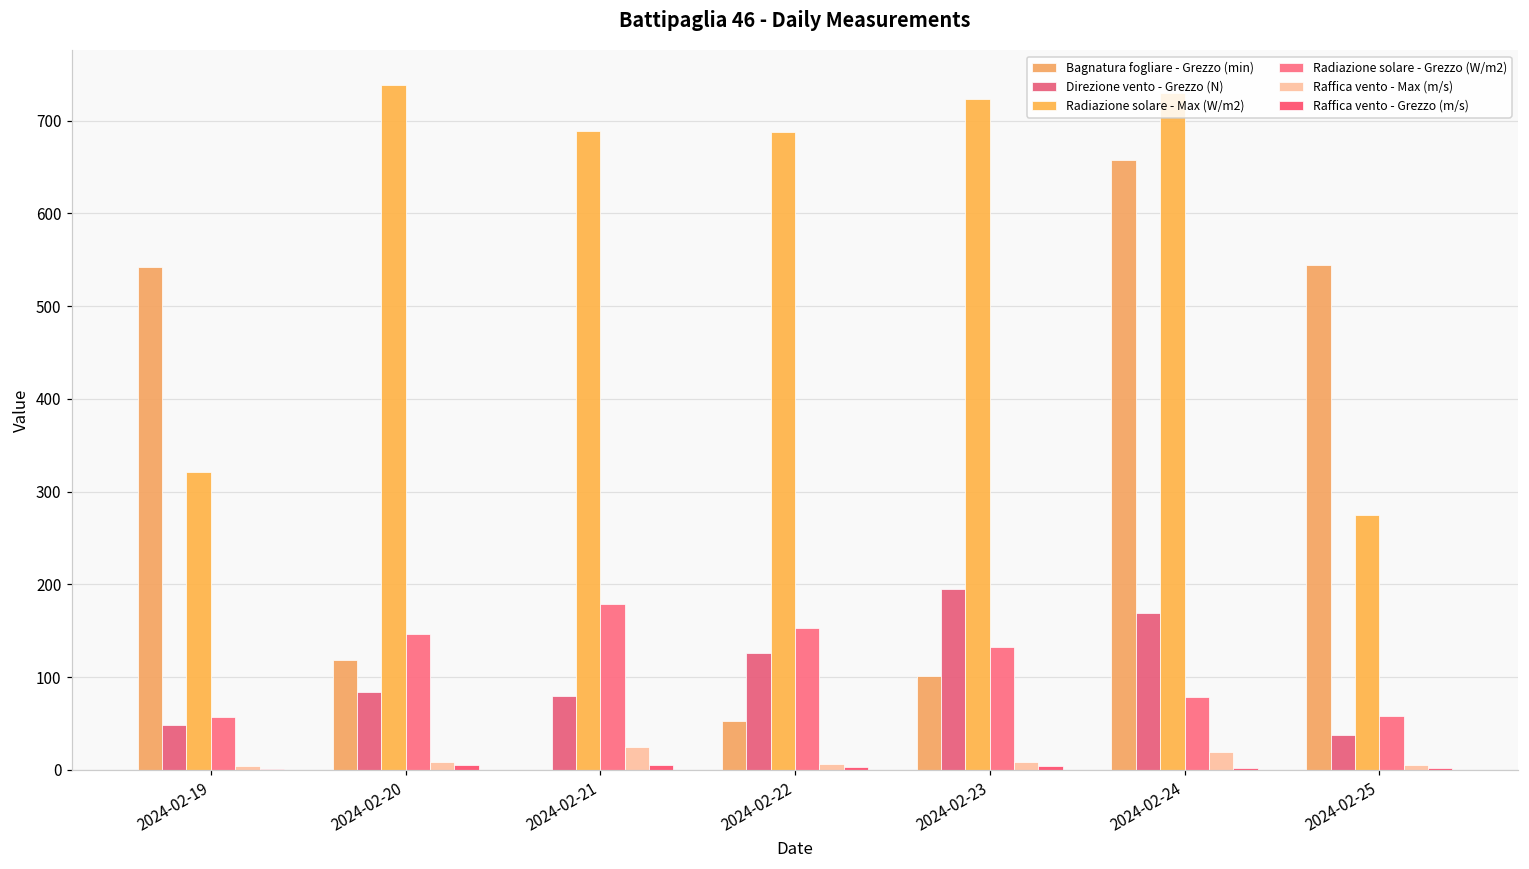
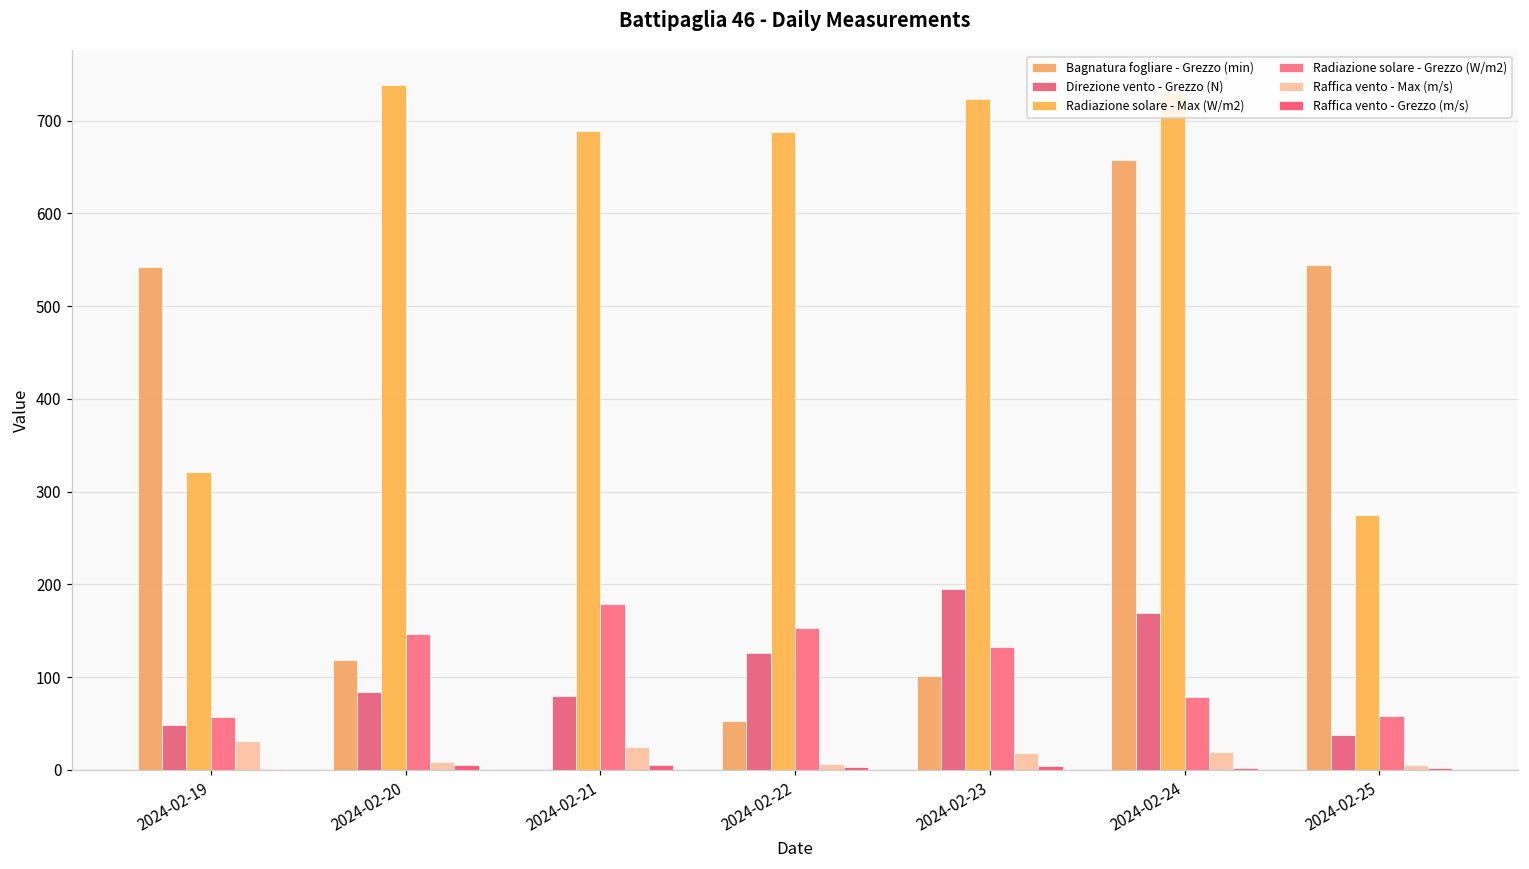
Raffica vento - Max (m/s), 2024-02-19: 0 -> 30
Raffica vento - Max (m/s), 2024-02-23: 10 -> 20
